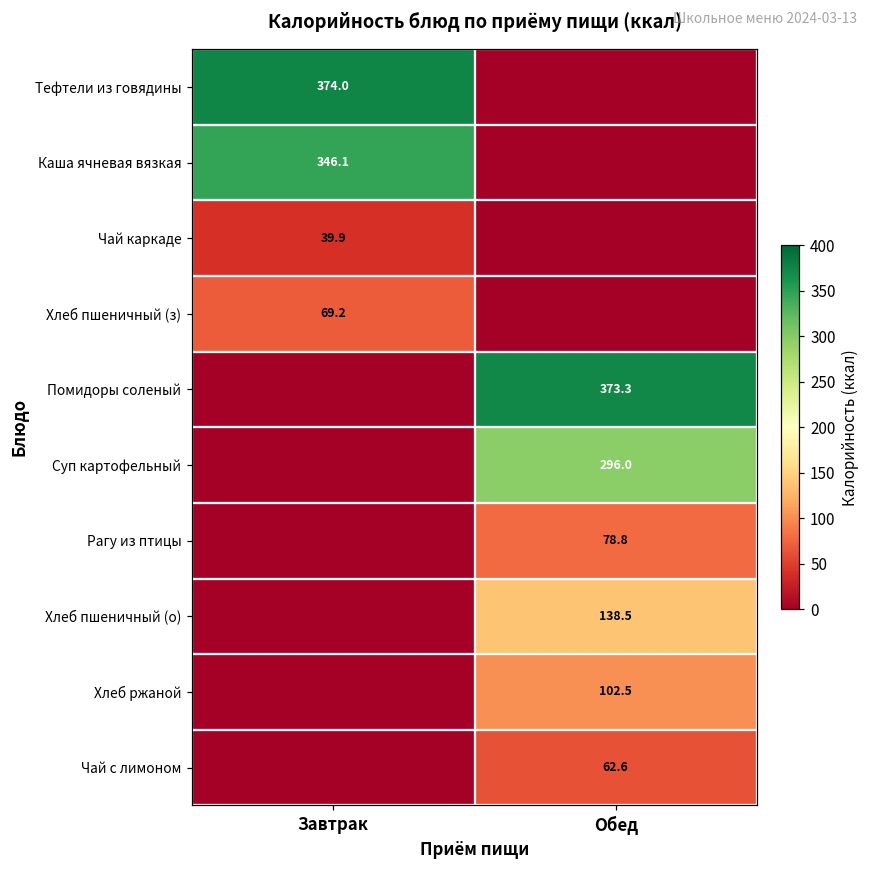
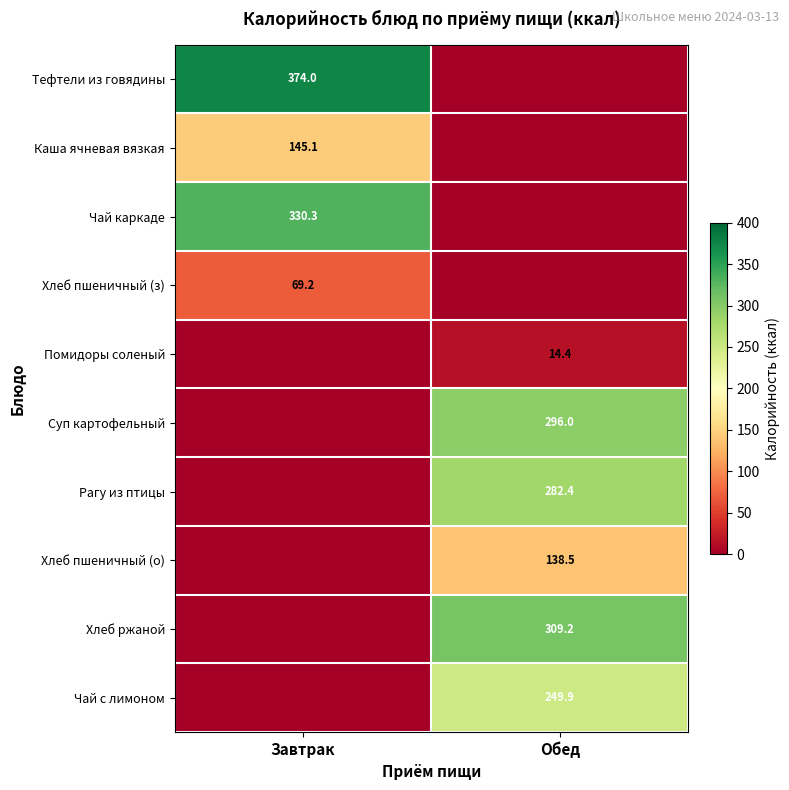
Каша ячневая вязкая, Завтрак: 346.1 -> 145.1
Чай каркаде, Завтрак: 39.9 -> 330.3
Помидоры соленый, Обед: 373.3 -> 14.4
Рагу из птицы, Обед: 78.8 -> 282.4
Хлеб ржаной, Обед: 102.5 -> 309.2
Чай с лимоном, Обед: 62.6 -> 249.9
